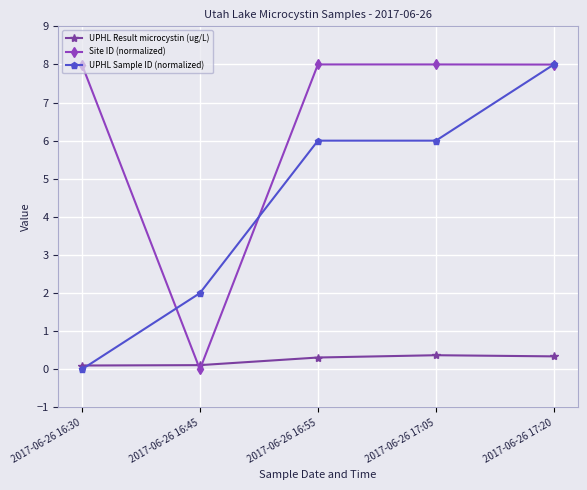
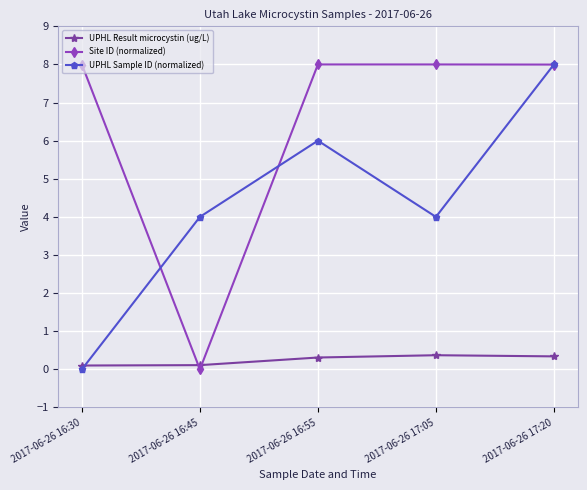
UPHL Sample ID (normalized), 2017-06-26 16:45: 2.0 -> 4.0
UPHL Sample ID (normalized), 2017-06-26 17:05: 6.0 -> 4.0
